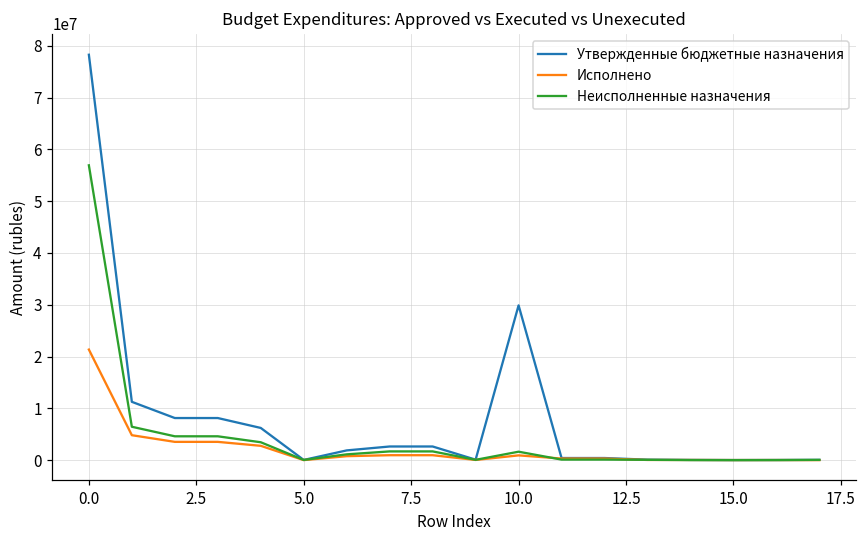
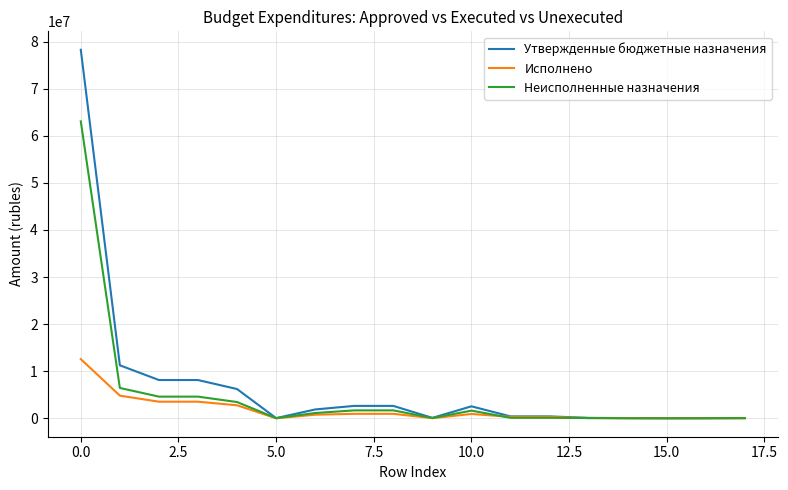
Исполнено, 0.0: 21000000 -> 13000000
Неисполненные назначения, 0.0: 57000000 -> 63000000
Утвержденные бюджетные назначения, 10.0: 30000000 -> 3000000
